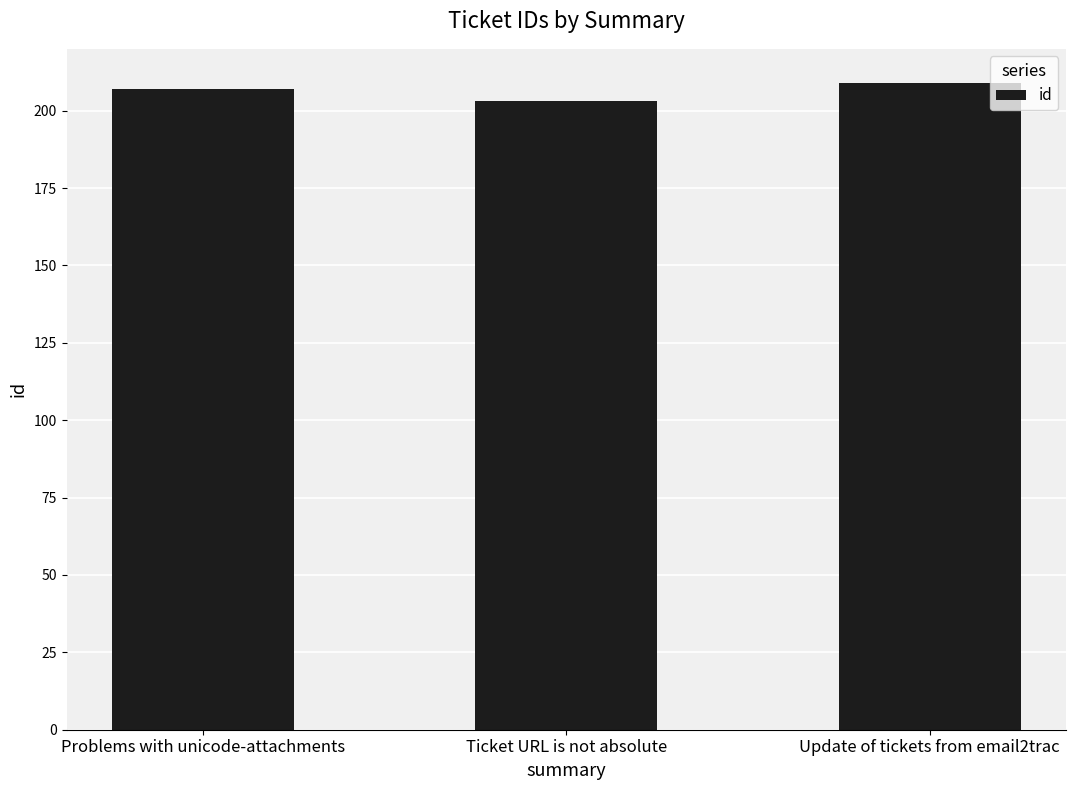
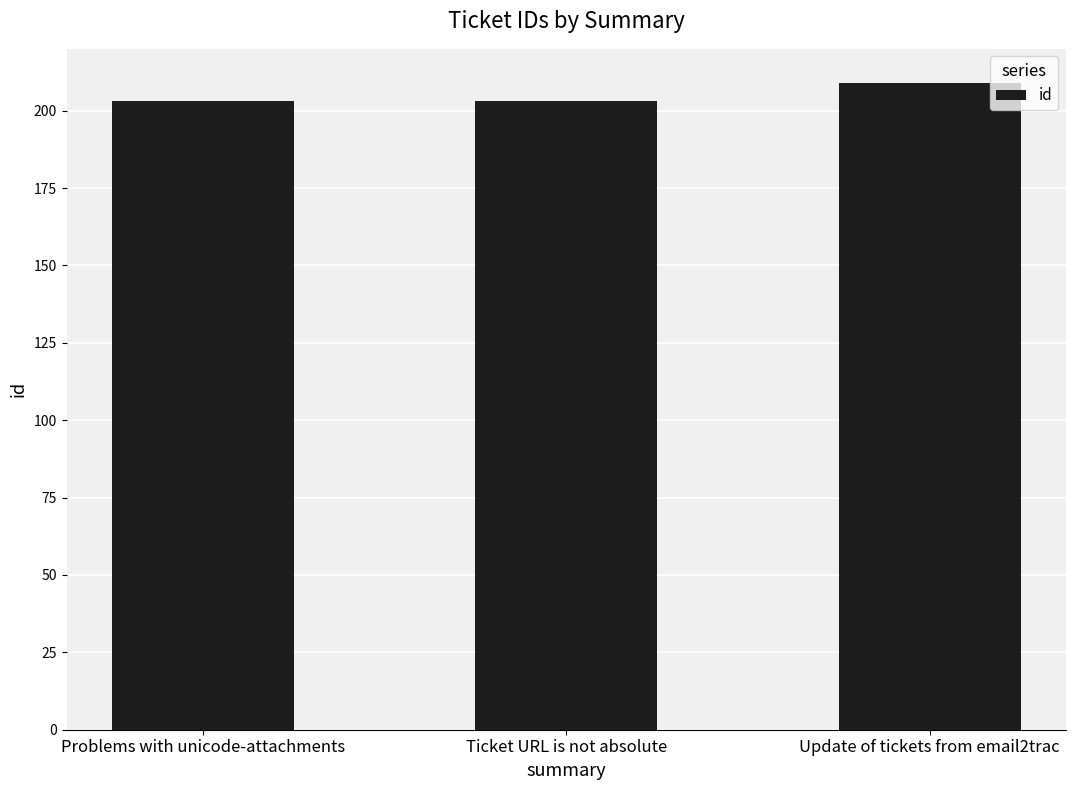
Problems with unicode-attachments: 207 -> 203
